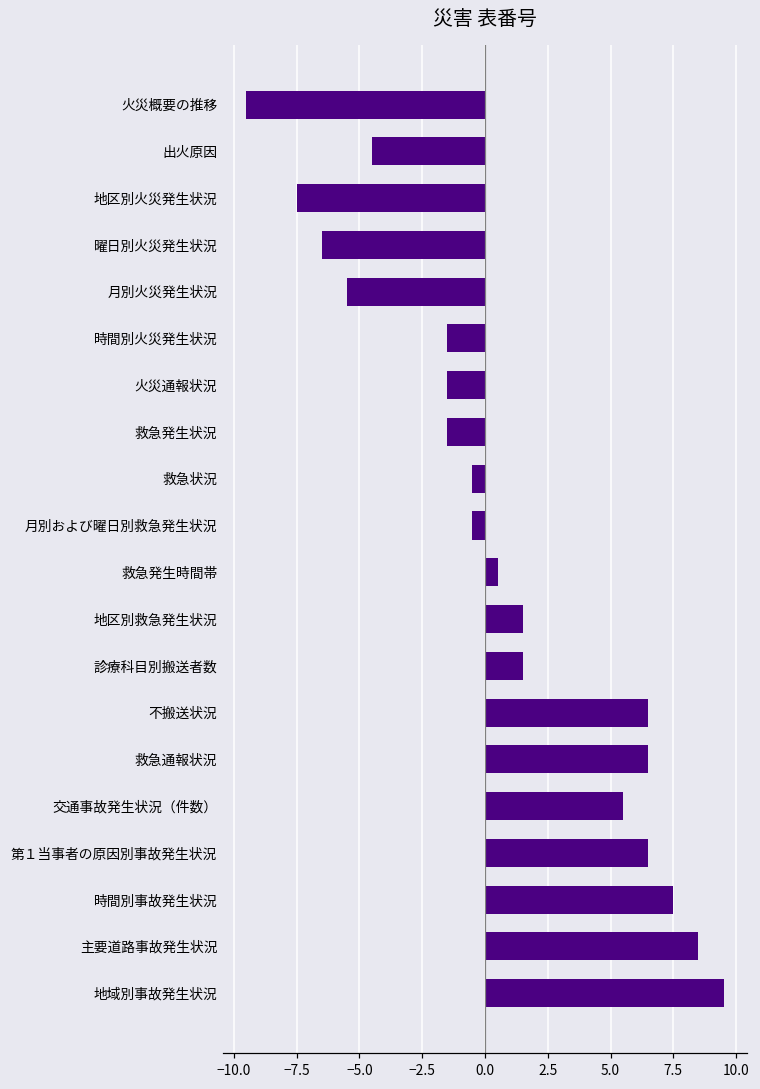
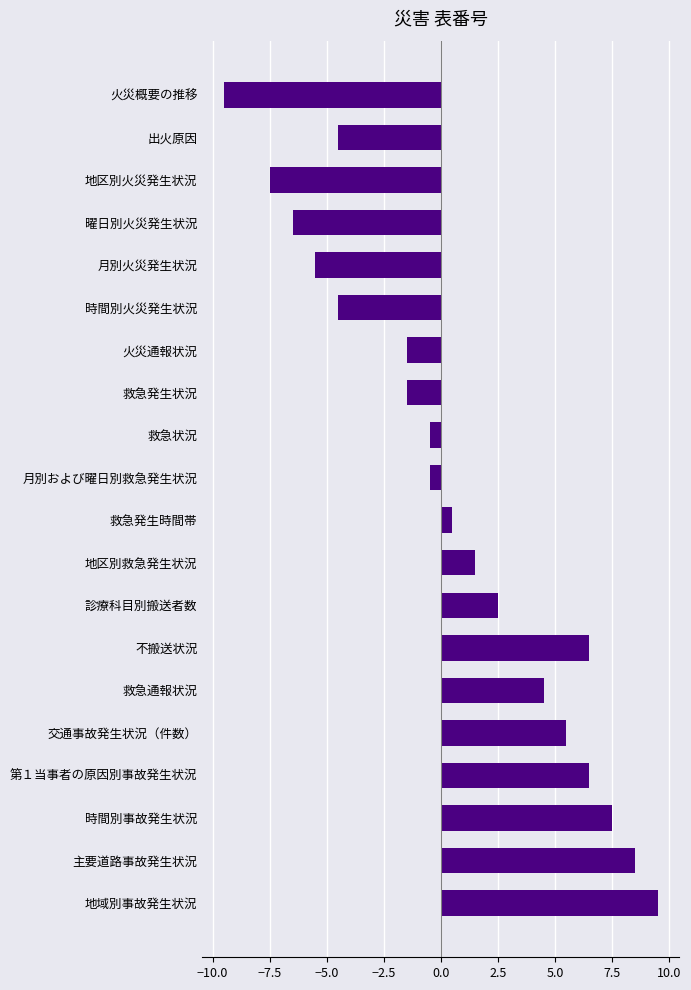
時間別火災発生状況: -1.5 -> -4.5
診療科目別搬送者数: 1.5 -> 2.5
救急通報状況: 6.5 -> 4.5
